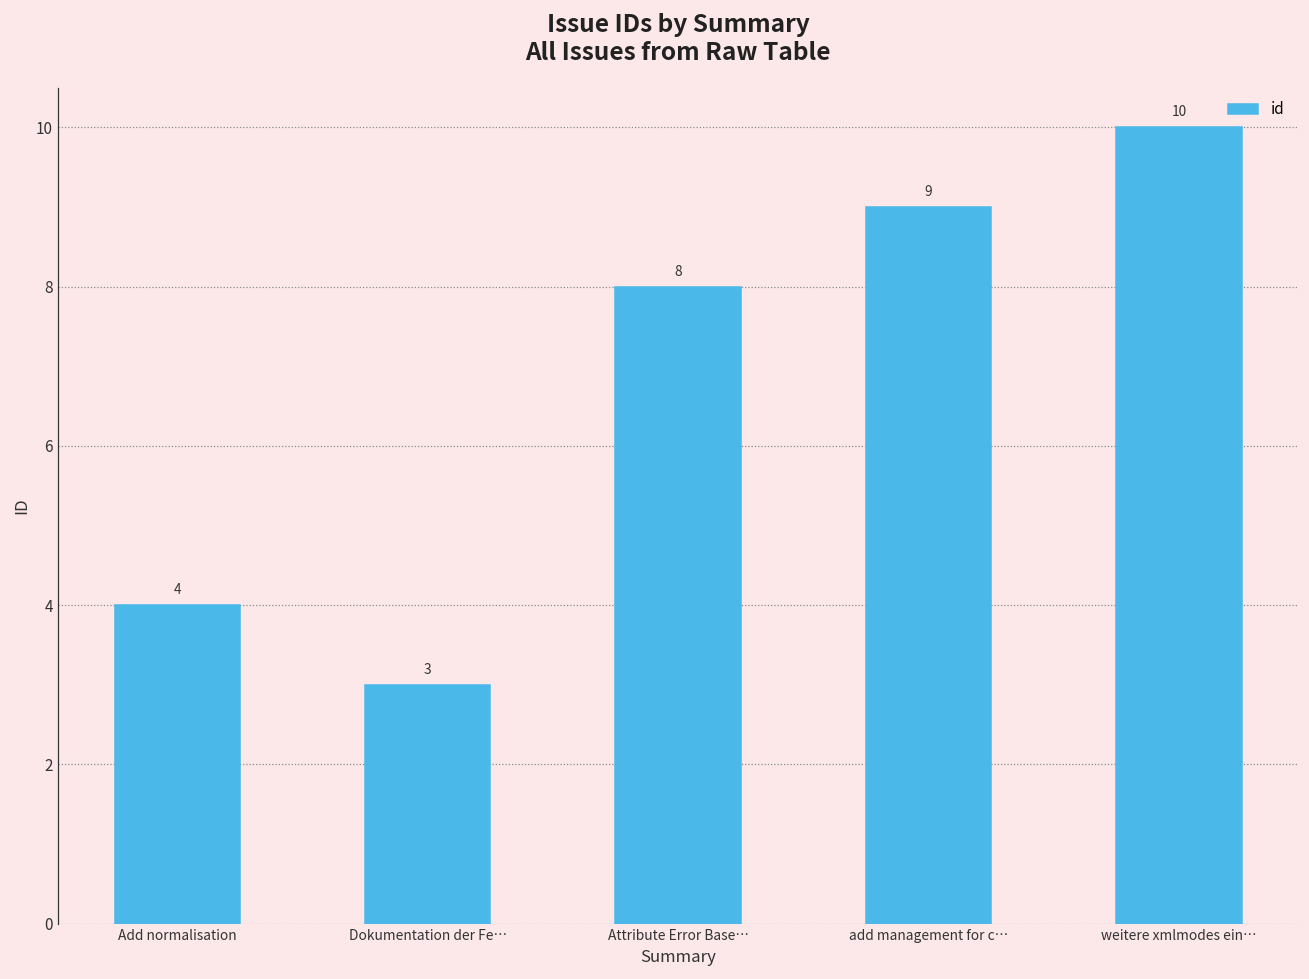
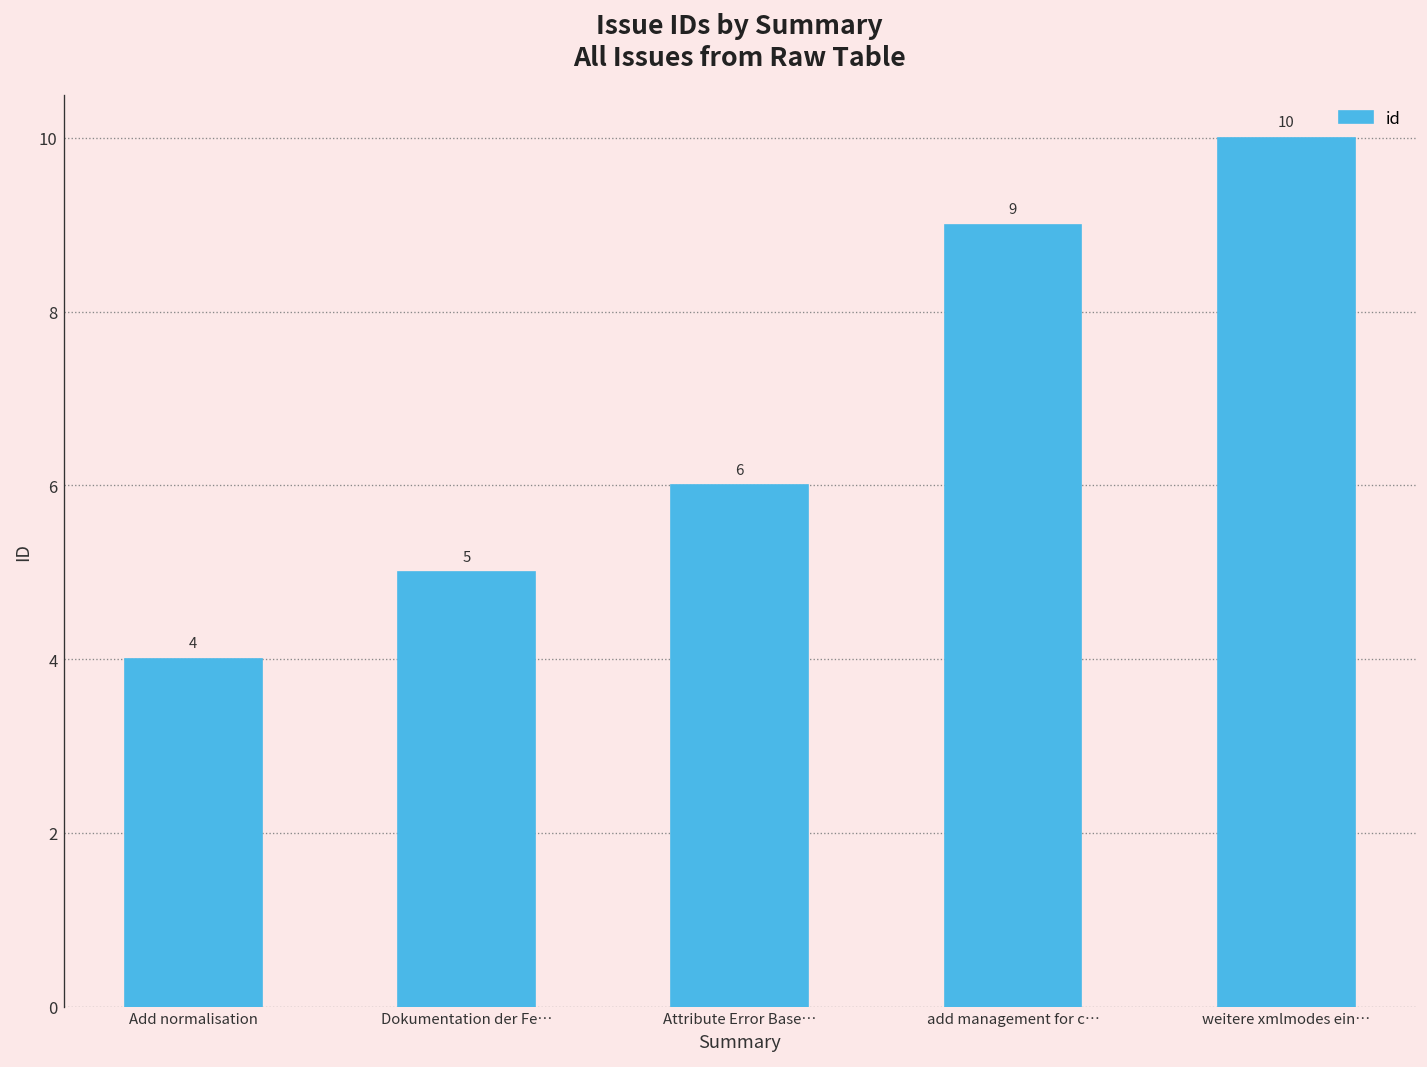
Dokumentation der Fe…: 3 -> 5
Attribute Error Base…: 8 -> 6
